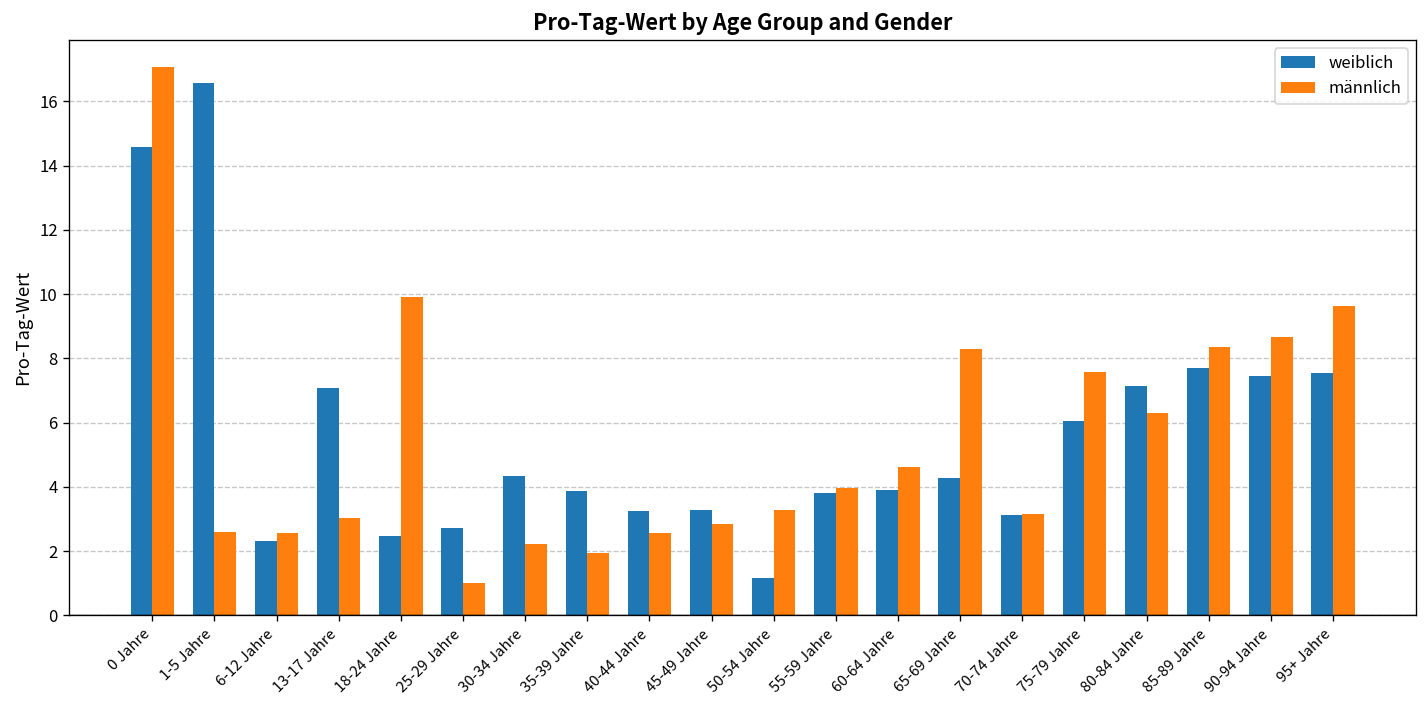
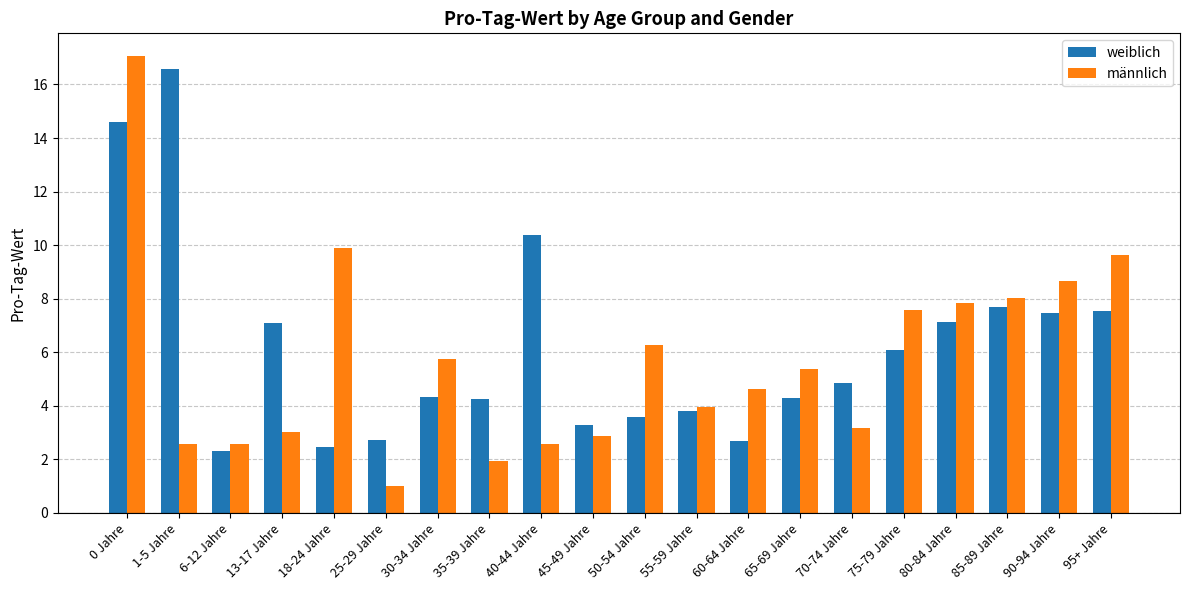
männlich, 30-34 Jahre: 2.2 -> 5.7
weiblich, 35-39 Jahre: 3.9 -> 4.2
weiblich, 40-44 Jahre: 3.3 -> 10.4
weiblich, 50-54 Jahre: 1.2 -> 3.6
männlich, 50-54 Jahre: 3.3 -> 6.3
weiblich, 60-64 Jahre: 3.9 -> 2.7
männlich, 65-69 Jahre: 8.3 -> 5.4
weiblich, 70-74 Jahre: 3.1 -> 4.8
männlich, 80-84 Jahre: 6.3 -> 7.9
männlich, 85-89 Jahre: 8.4 -> 8.0
